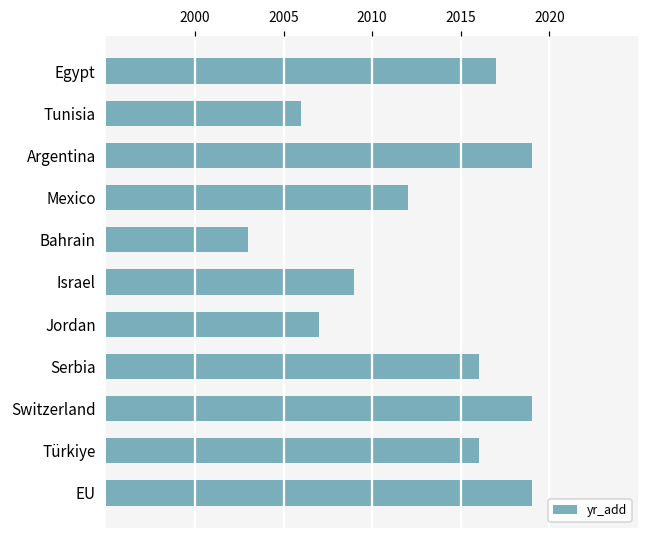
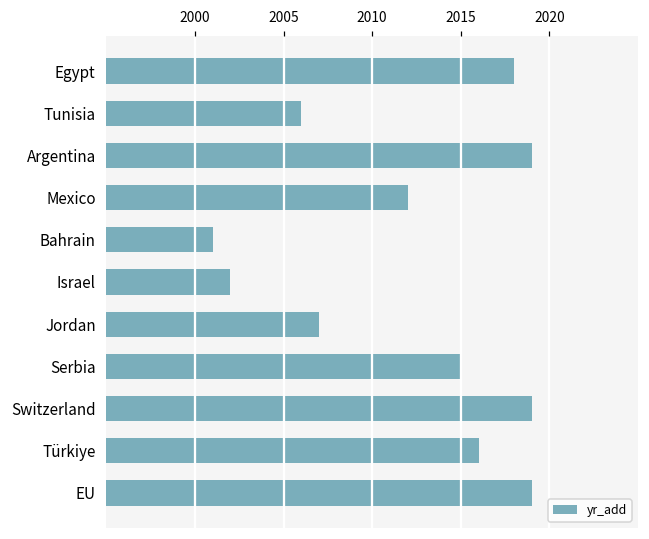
Egypt: 2017 -> 2018
Bahrain: 2003 -> 2001
Israel: 2009 -> 2002
Serbia: 2016 -> 2015
